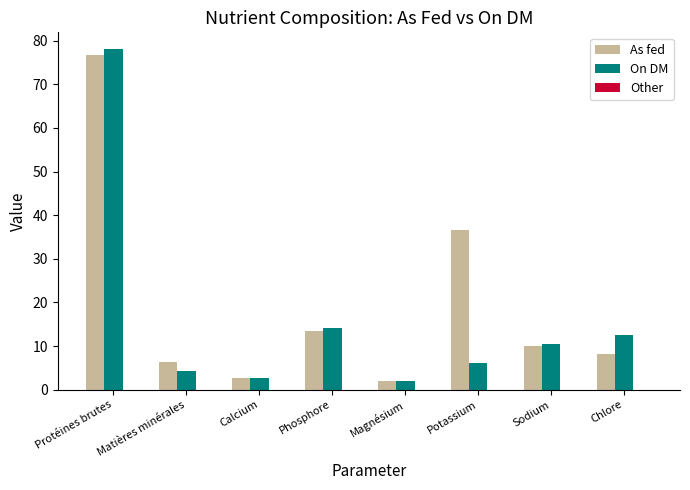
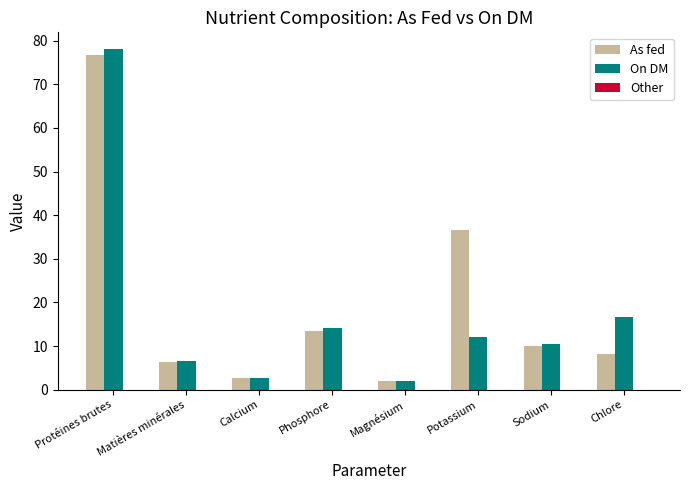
On DM, Matières minérales: 4 -> 7
On DM, Potassium: 6 -> 12
On DM, Chlore: 13 -> 17
